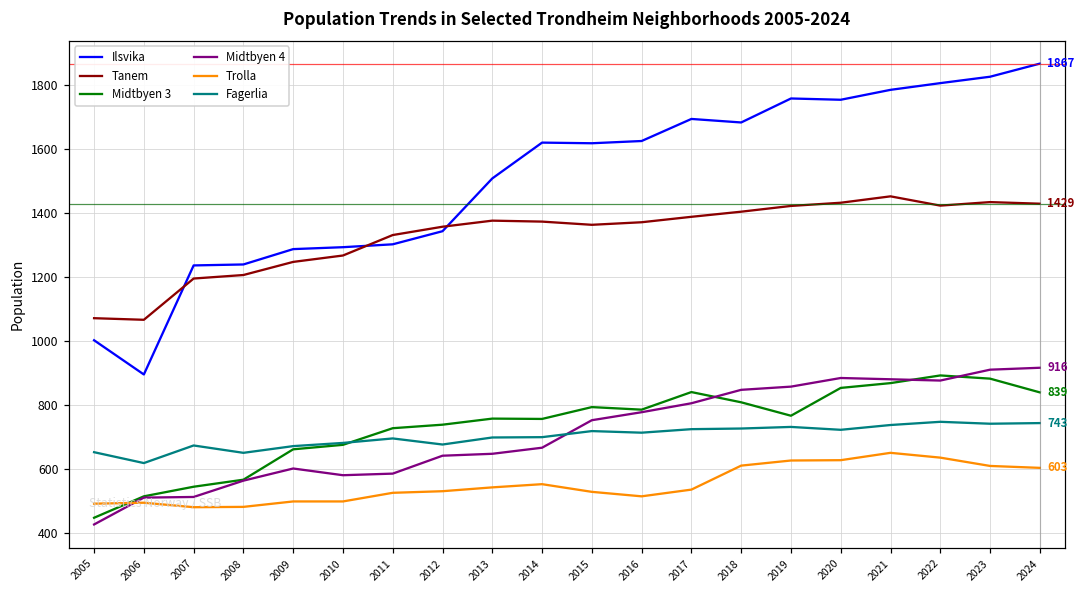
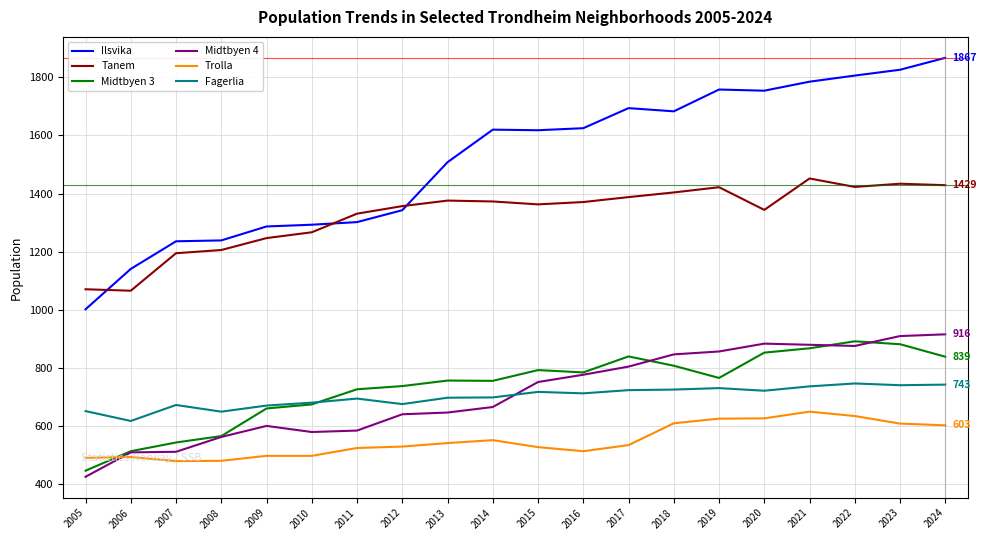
Ilsvika, 2006: 900 -> 1140
Tanem, 2020: 1430 -> 1340
